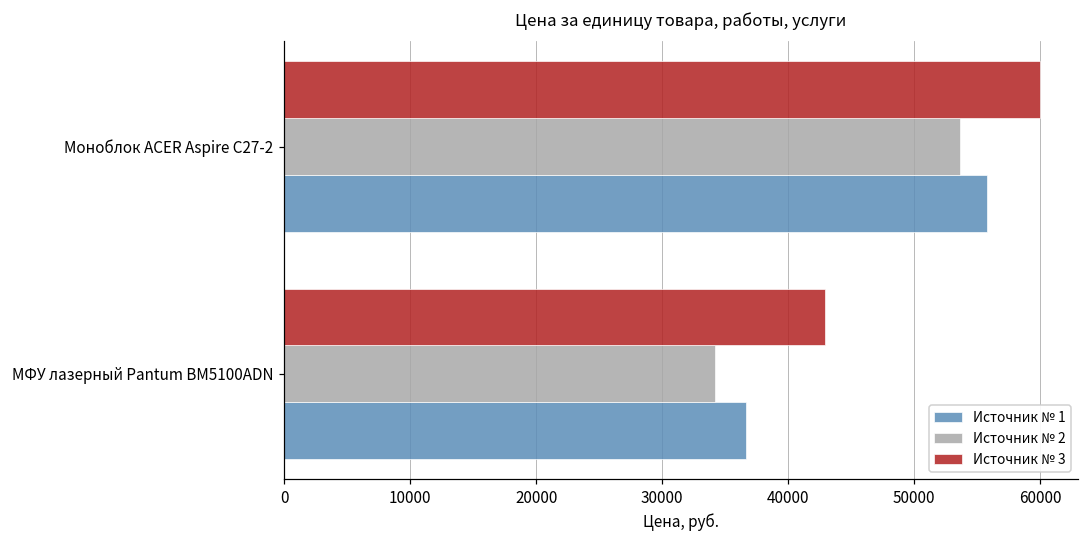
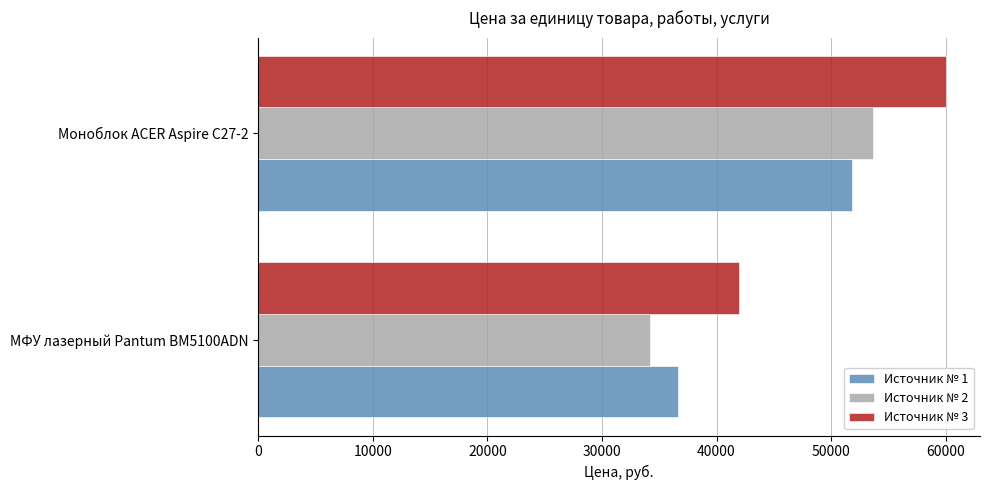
Источник № 1, Моноблок ACER Aspire C27-2: 55800 -> 51800
Источник № 3, МФУ лазерный Pantum BM5100ADN: 42900 -> 42000
